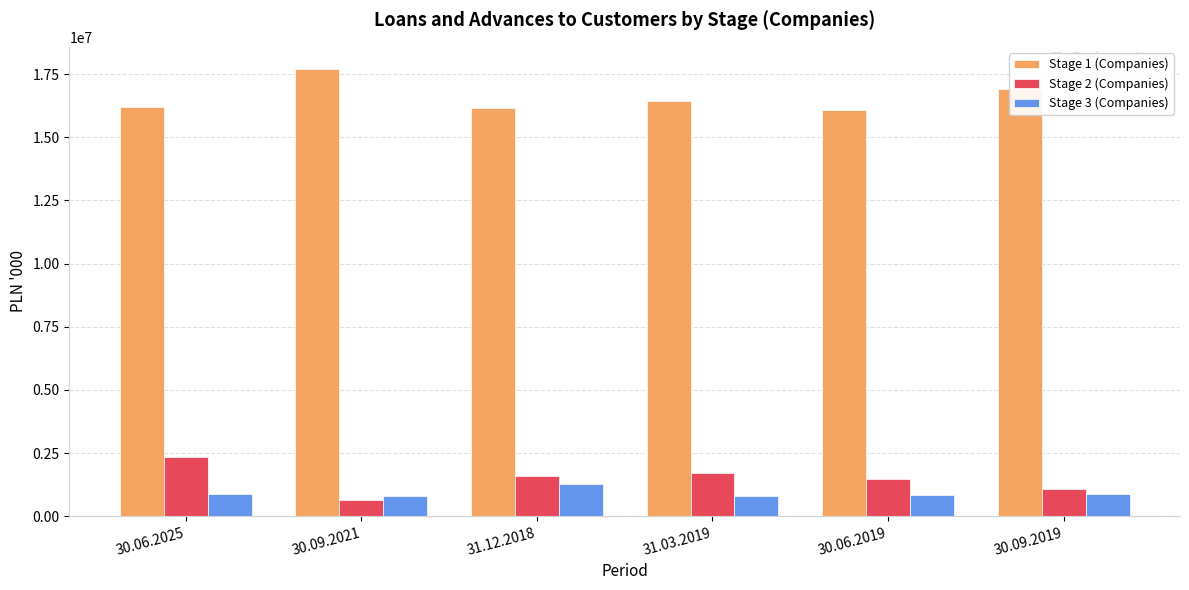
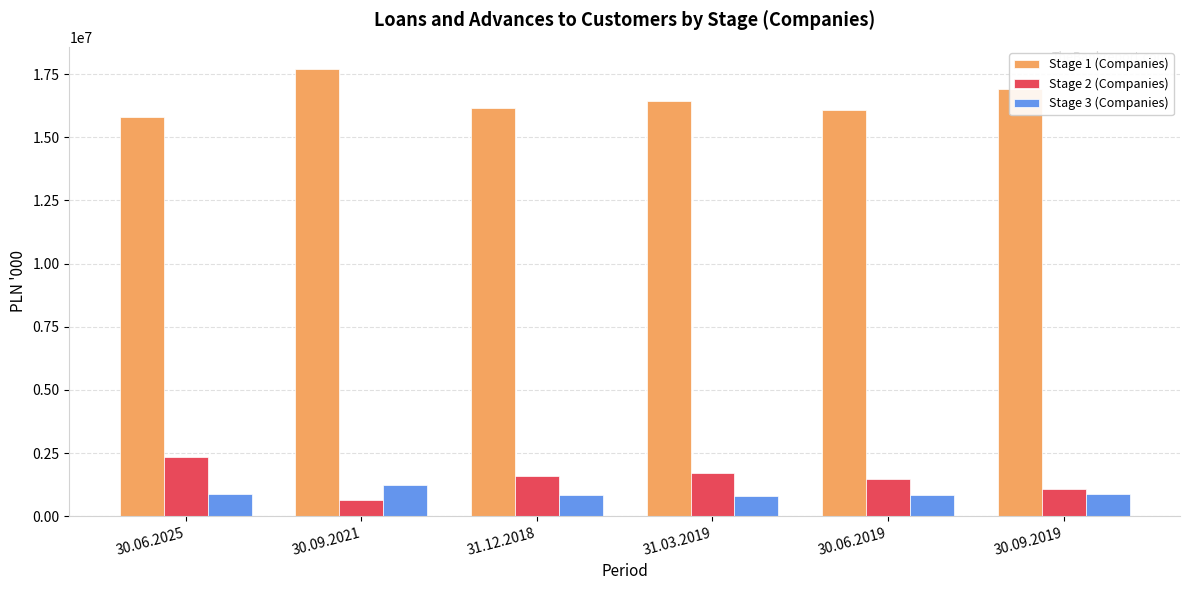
Stage 1 (Companies), 30.06.2025: 16200000 -> 15800000
Stage 3 (Companies), 30.09.2021: 800000 -> 1200000
Stage 3 (Companies), 31.12.2018: 1300000 -> 800000
